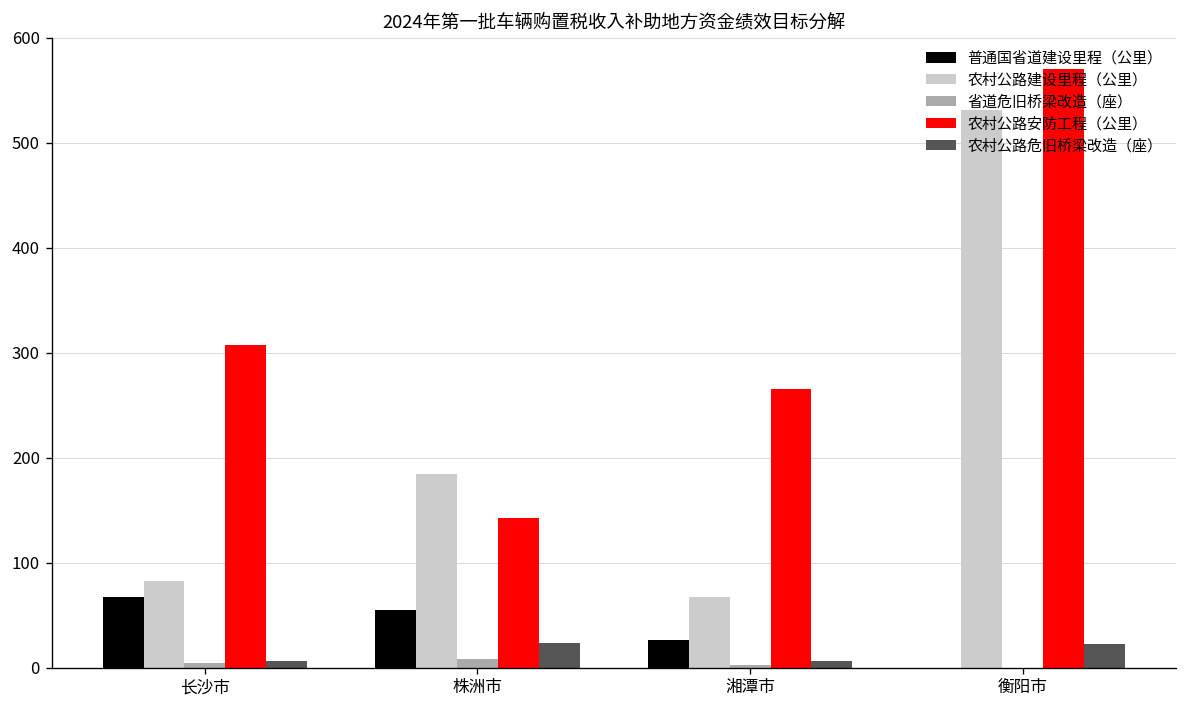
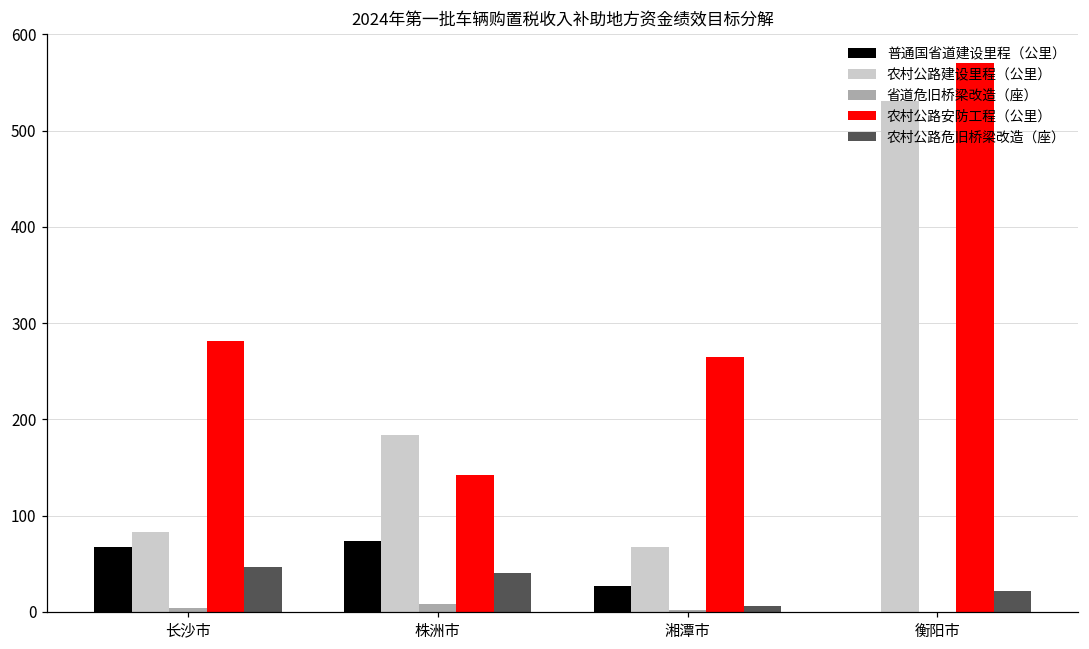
农村公路安防工程（公里）, 长沙市: 310 -> 280
农村公路危旧桥梁改造（座）, 长沙市: 10 -> 50
普通国省道建设里程（公里）, 株洲市: 50 -> 70
农村公路危旧桥梁改造（座）, 株洲市: 20 -> 40
